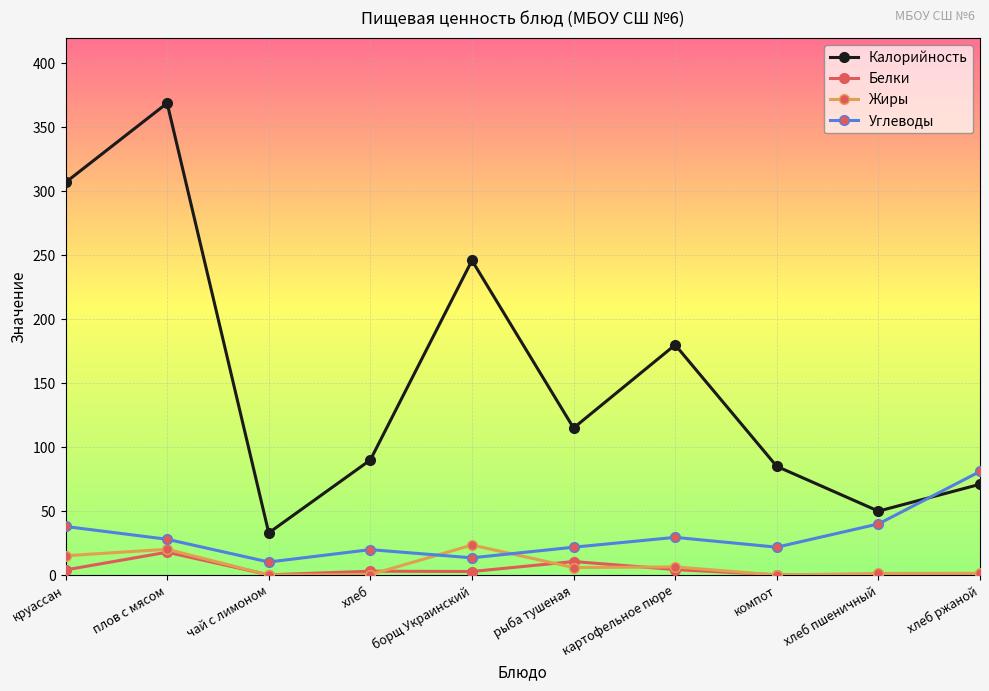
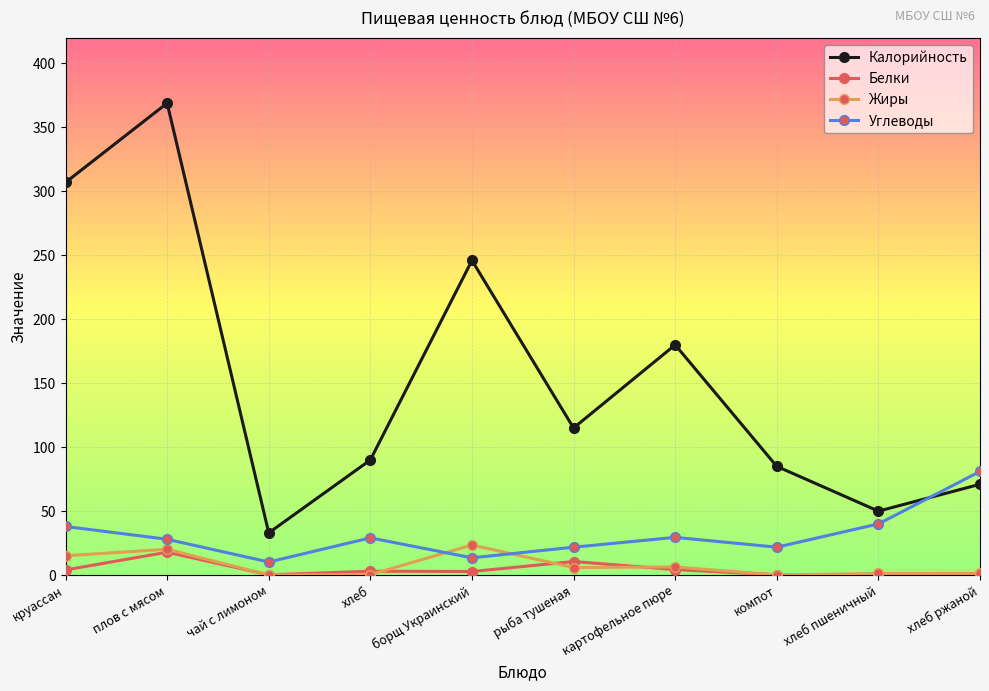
Углеводы, хлеб: 20 -> 29
